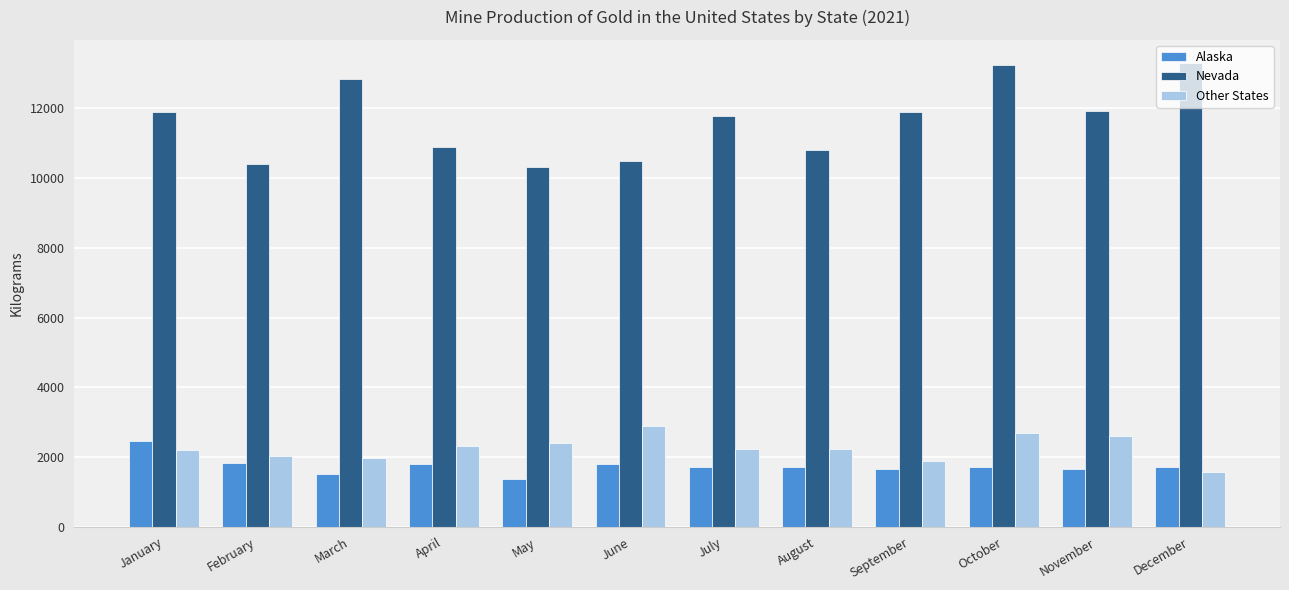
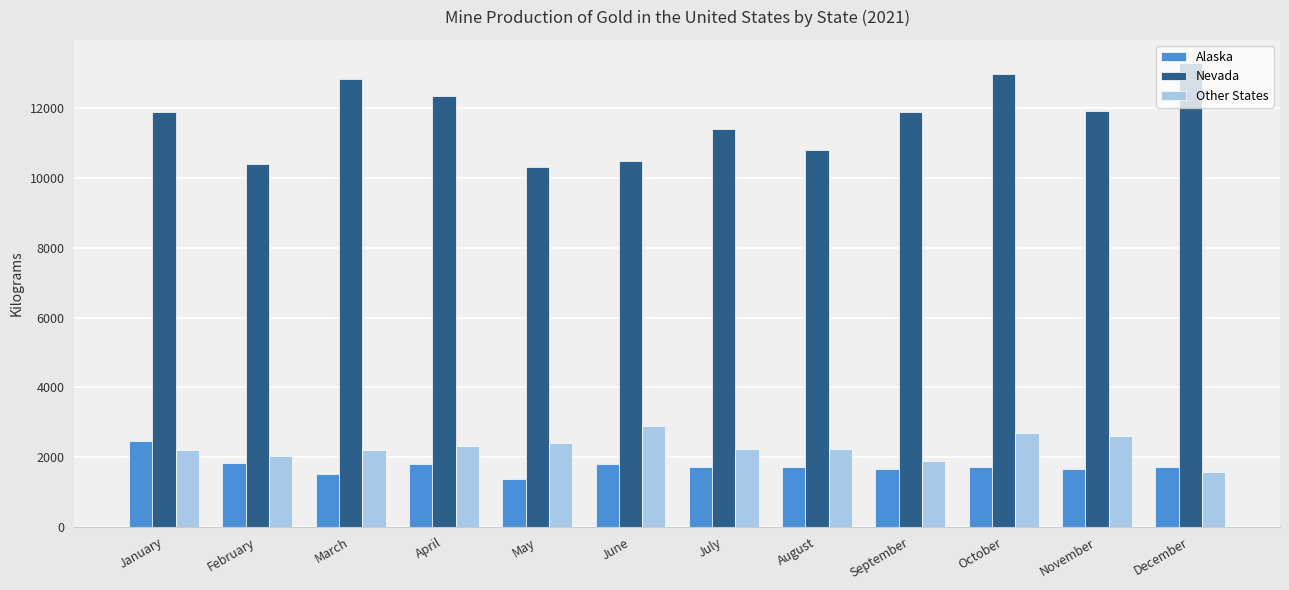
Other States, March: 2000 -> 2200
Nevada, April: 10900 -> 12300
Nevada, July: 11800 -> 11400
Nevada, October: 13200 -> 13000
